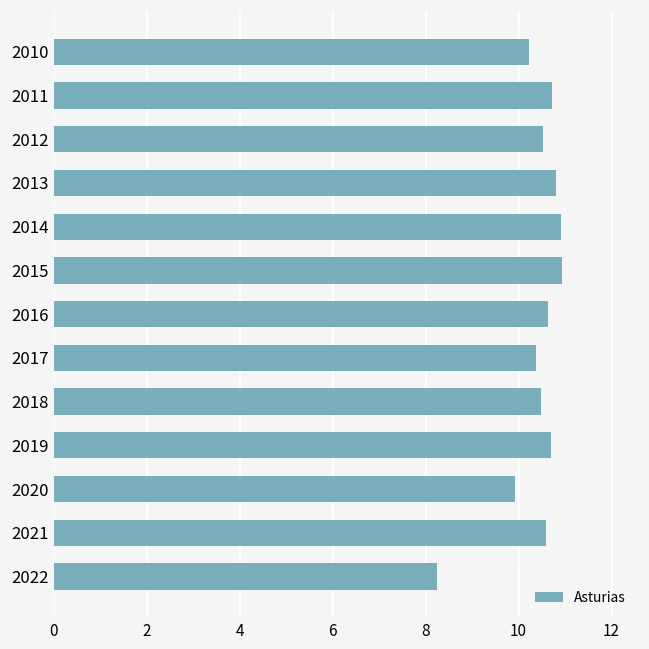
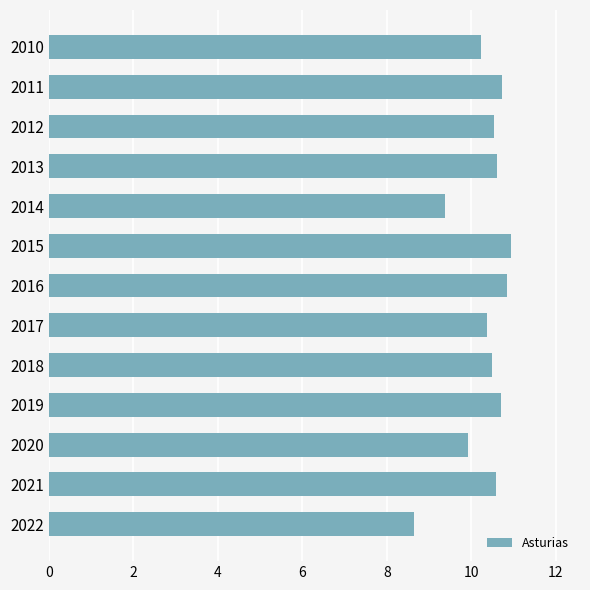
2013: 10.8 -> 10.6
2014: 10.9 -> 9.4
2016: 10.6 -> 10.8
2022: 8.3 -> 8.6
